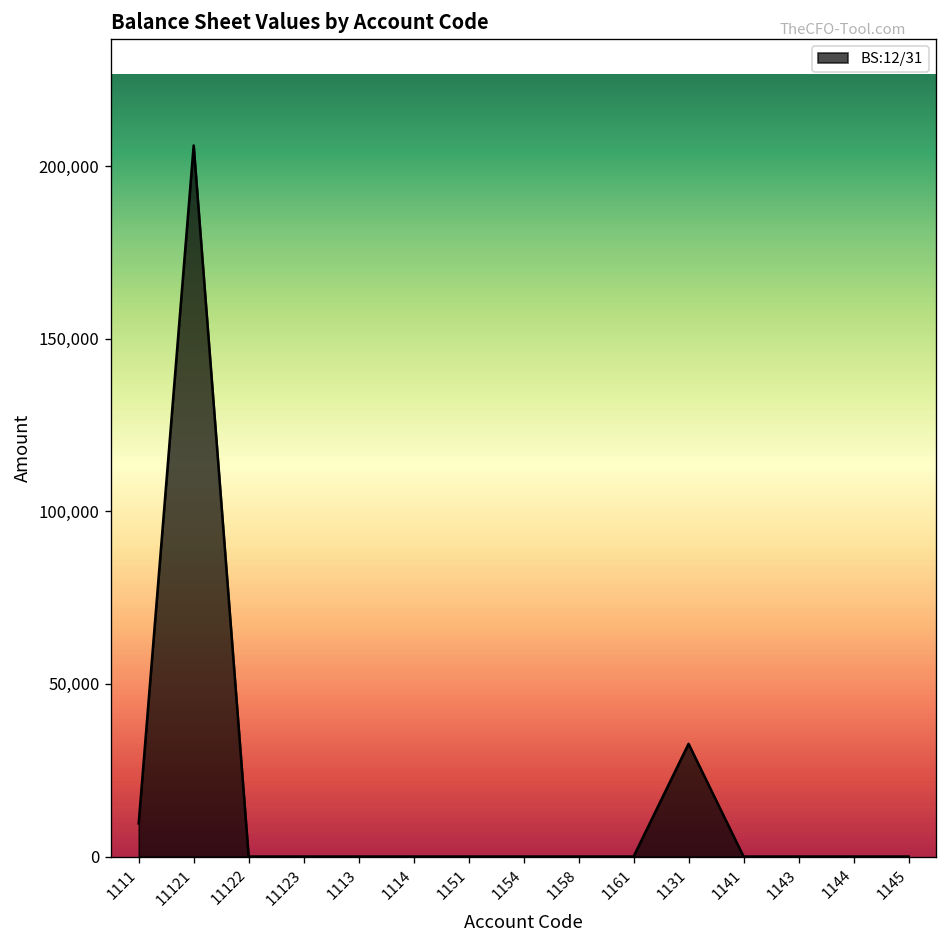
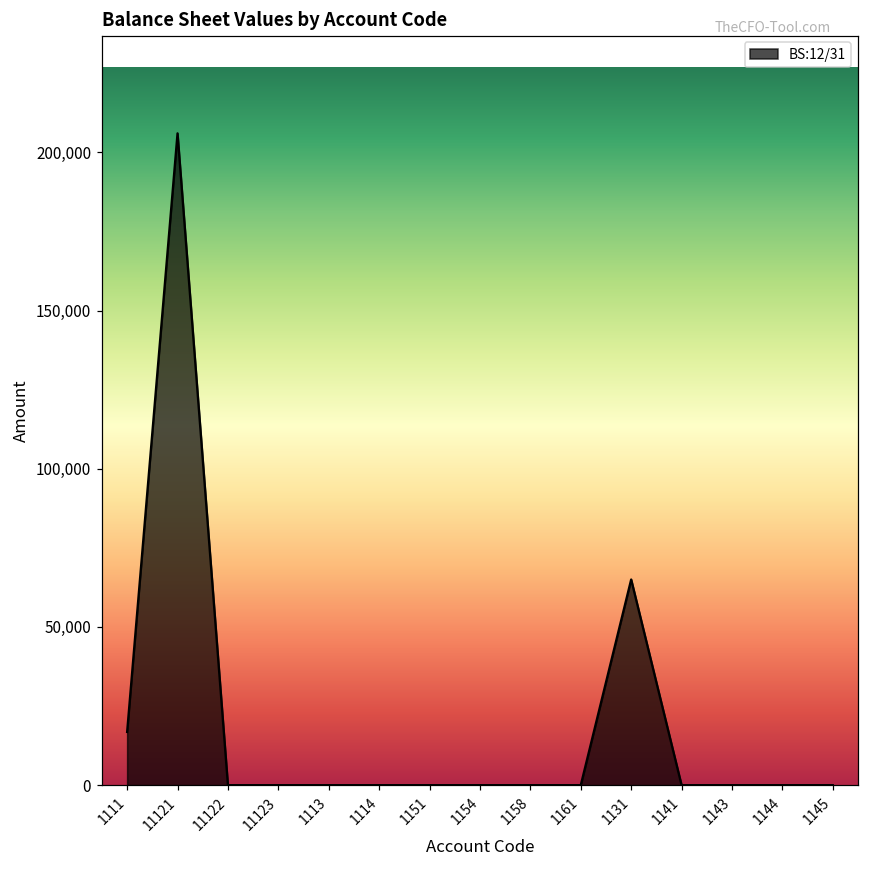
1111: 10,000 -> 17,000
1131: 33,000 -> 65,000
